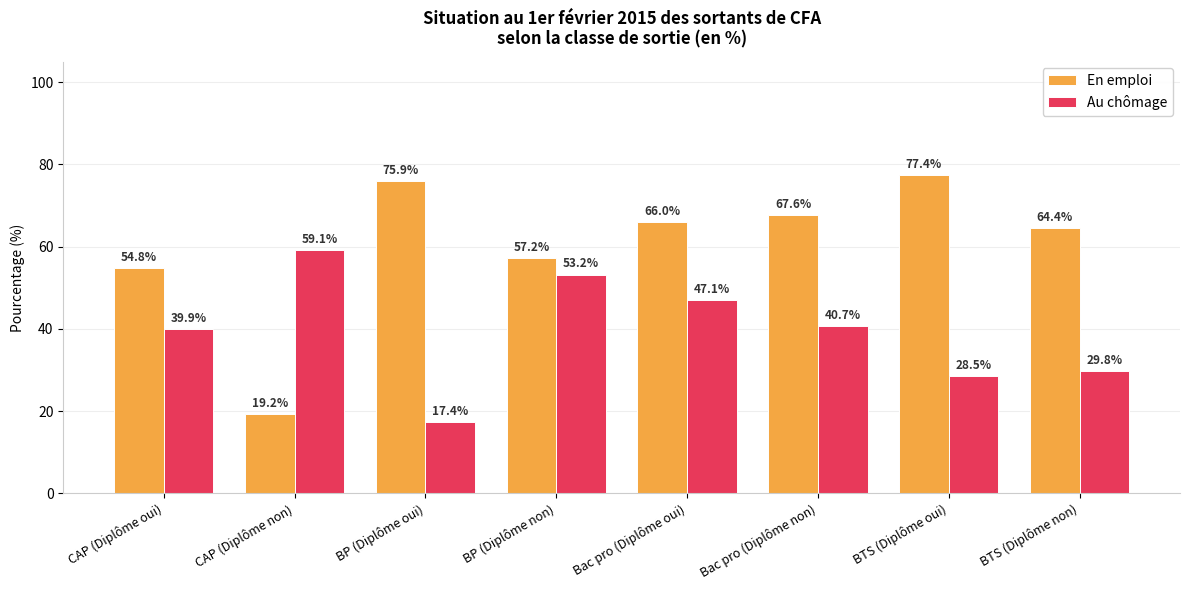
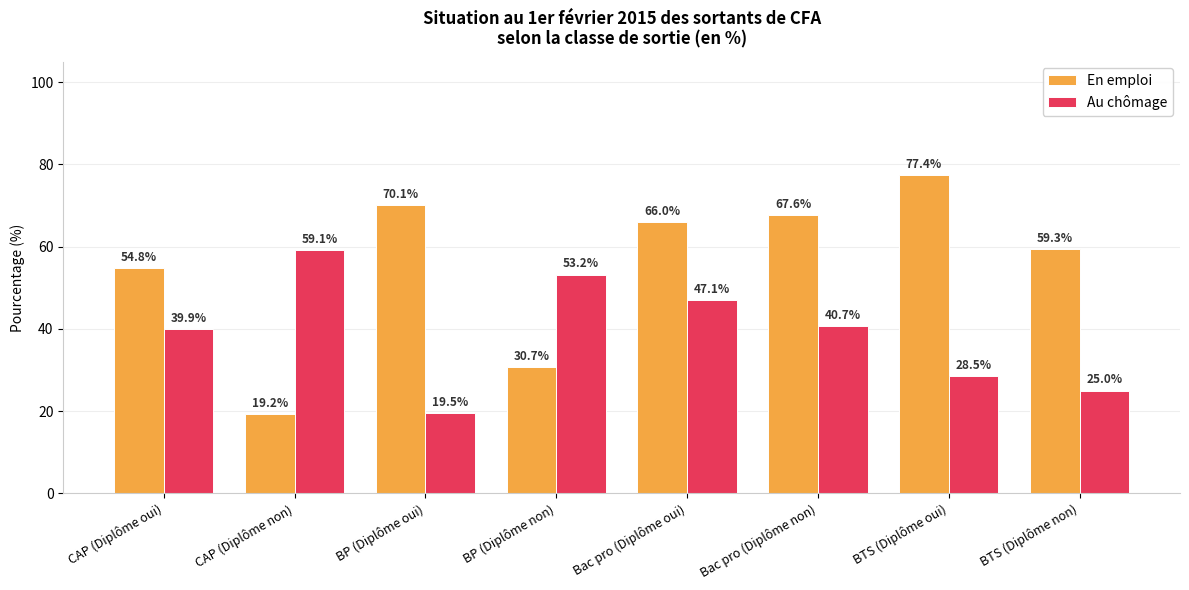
En emploi, BP (Diplôme oui): 75.9% -> 70.1%
Au chômage, BP (Diplôme oui): 17.4% -> 19.5%
En emploi, BP (Diplôme non): 57.2% -> 30.7%
En emploi, BTS (Diplôme non): 64.4% -> 59.3%
Au chômage, BTS (Diplôme non): 29.8% -> 25.0%
